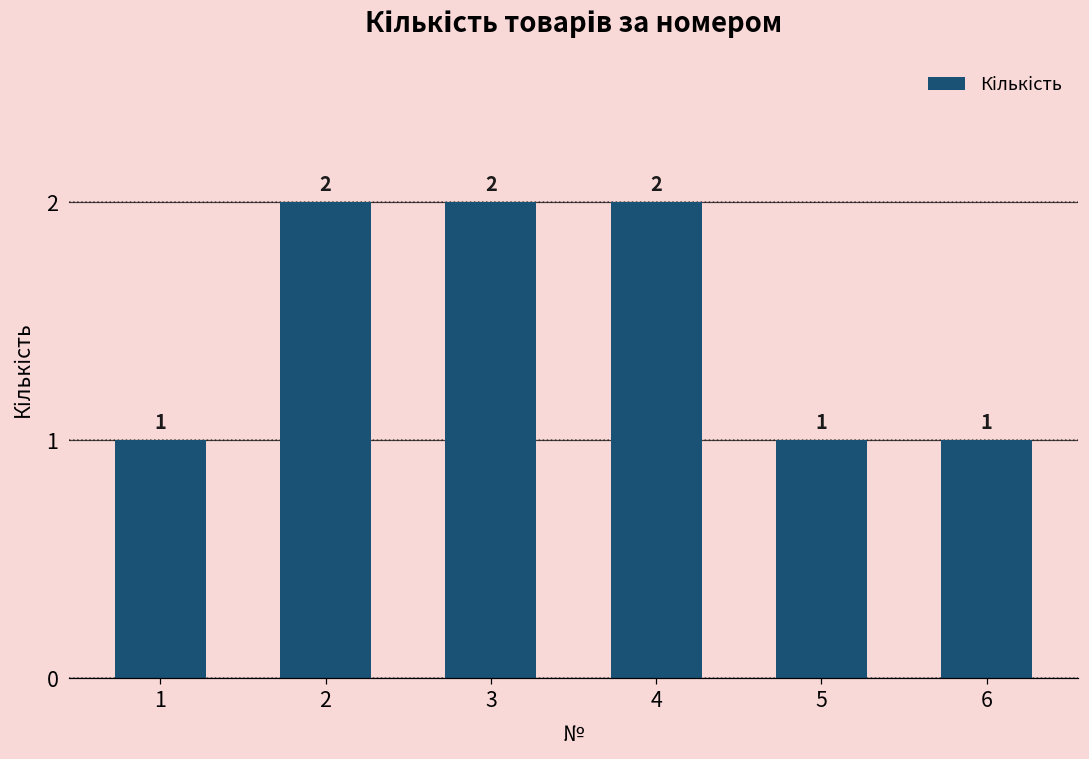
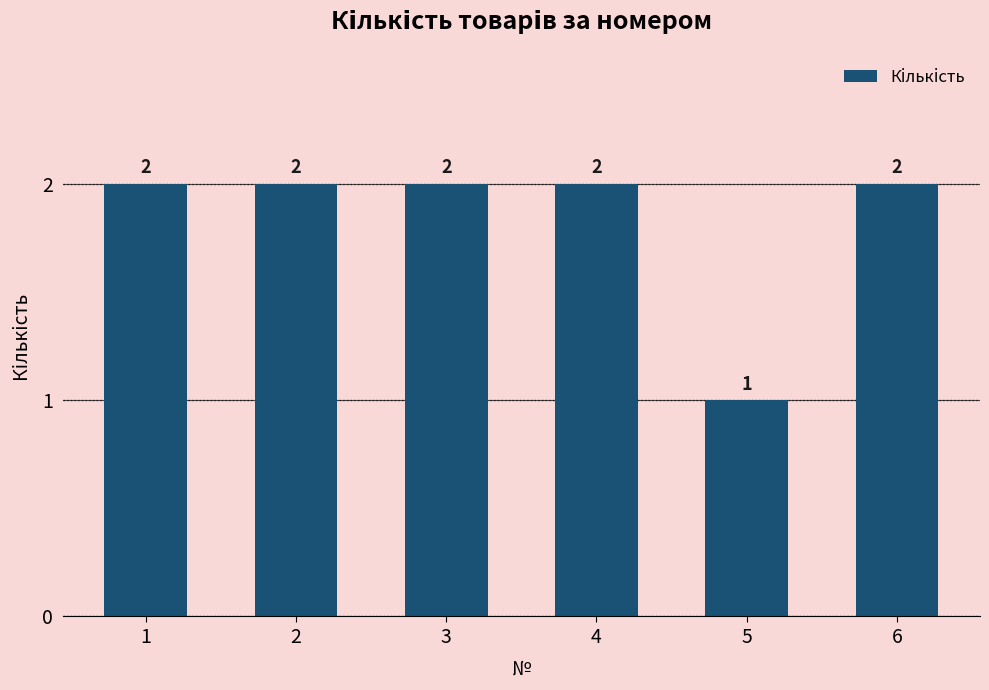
1: 1 -> 2
6: 1 -> 2
